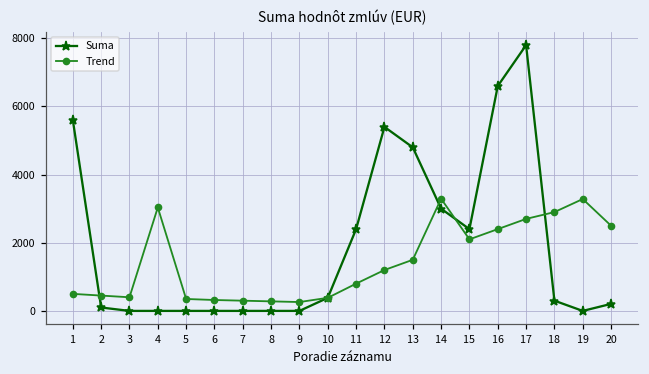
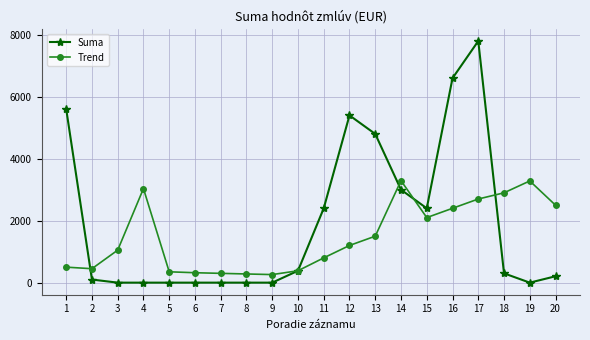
Trend, 3: 400 -> 1000
